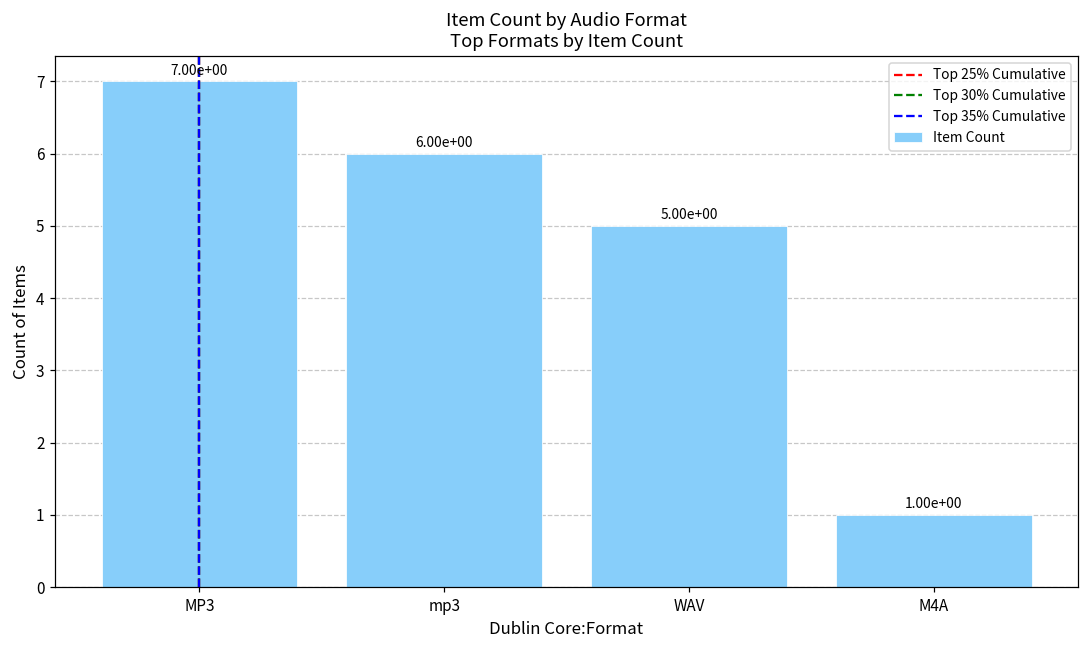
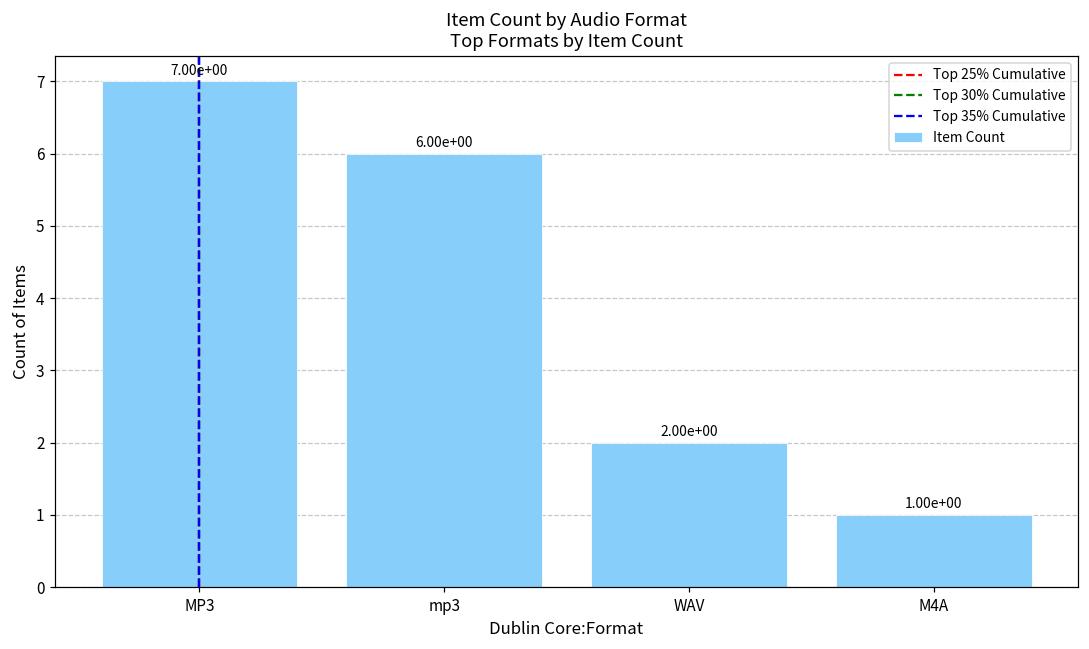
WAV: 5.00e+00 -> 2.00e+00
